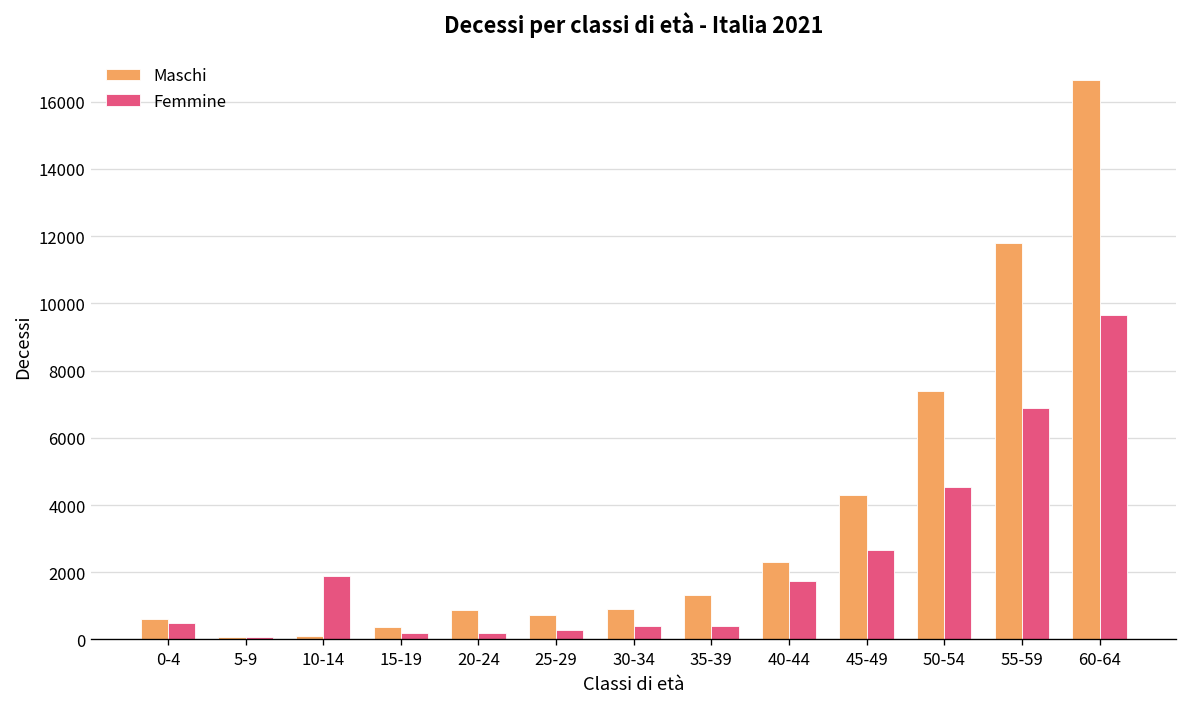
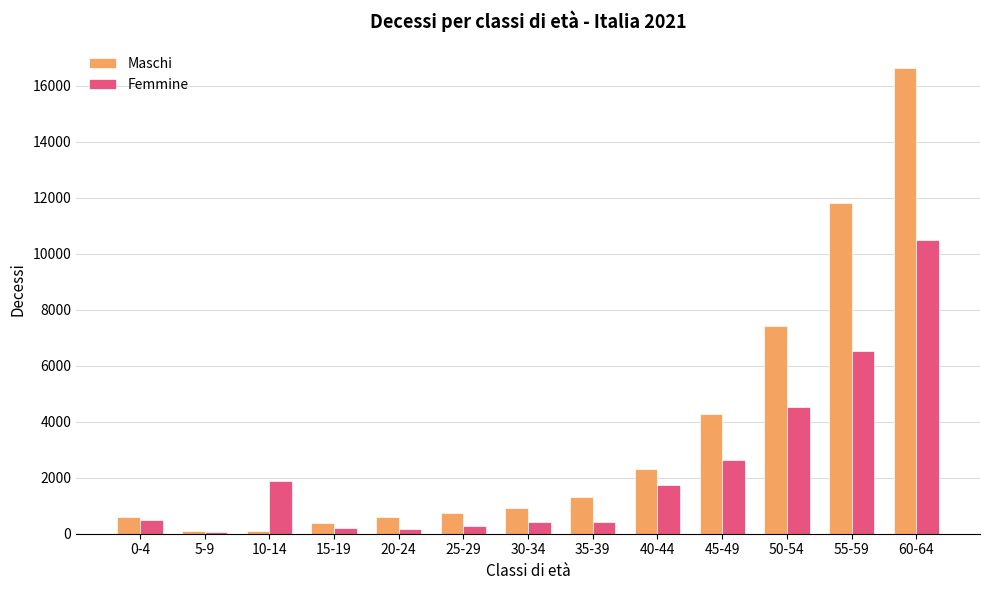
Maschi, 20-24: 900 -> 600
Femmine, 55-59: 6900 -> 6500
Femmine, 60-64: 9700 -> 10500
